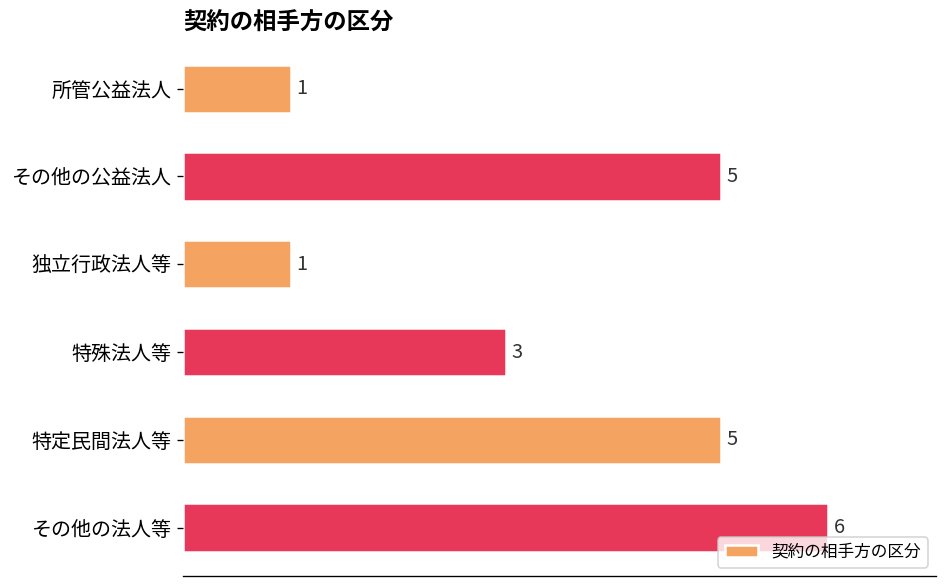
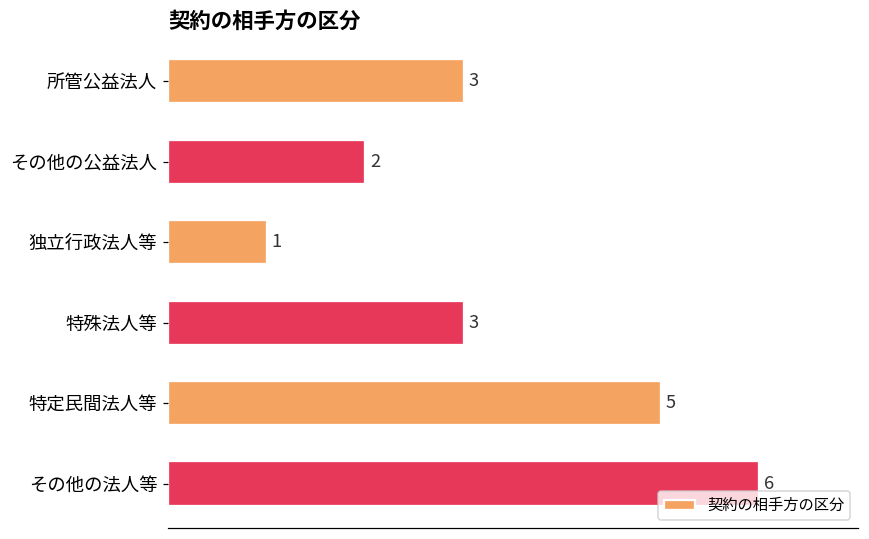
所管公益法人: 1 -> 3
その他の公益法人: 5 -> 2
